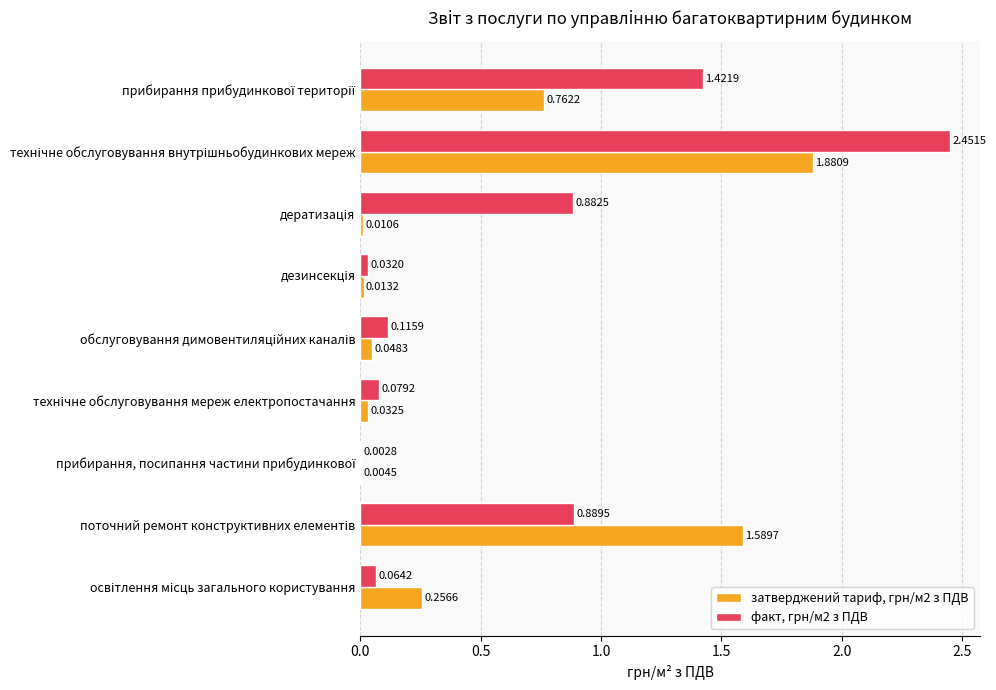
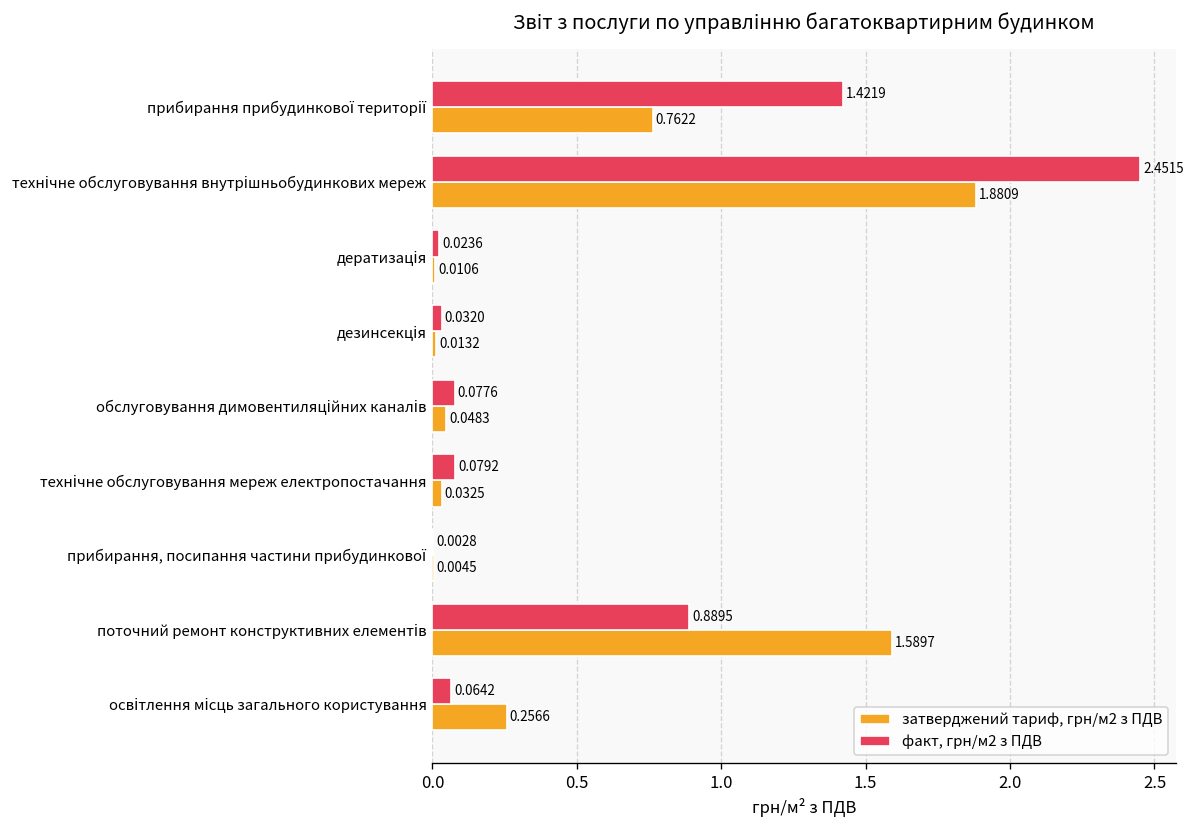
факт, грн/м2 з ПДВ, дератизація: 0.8825 -> 0.0236
факт, грн/м2 з ПДВ, обслуговування димовентиляційних каналів: 0.1159 -> 0.0776
